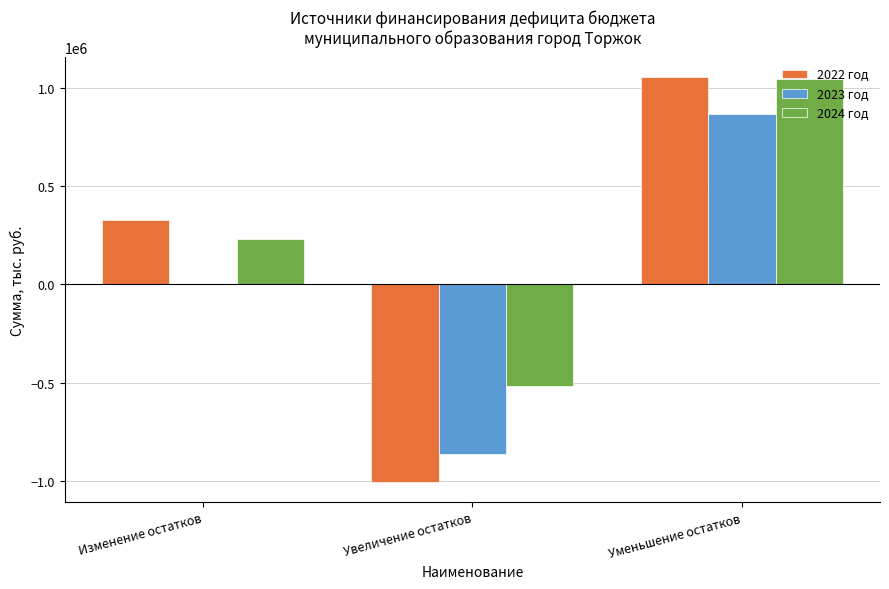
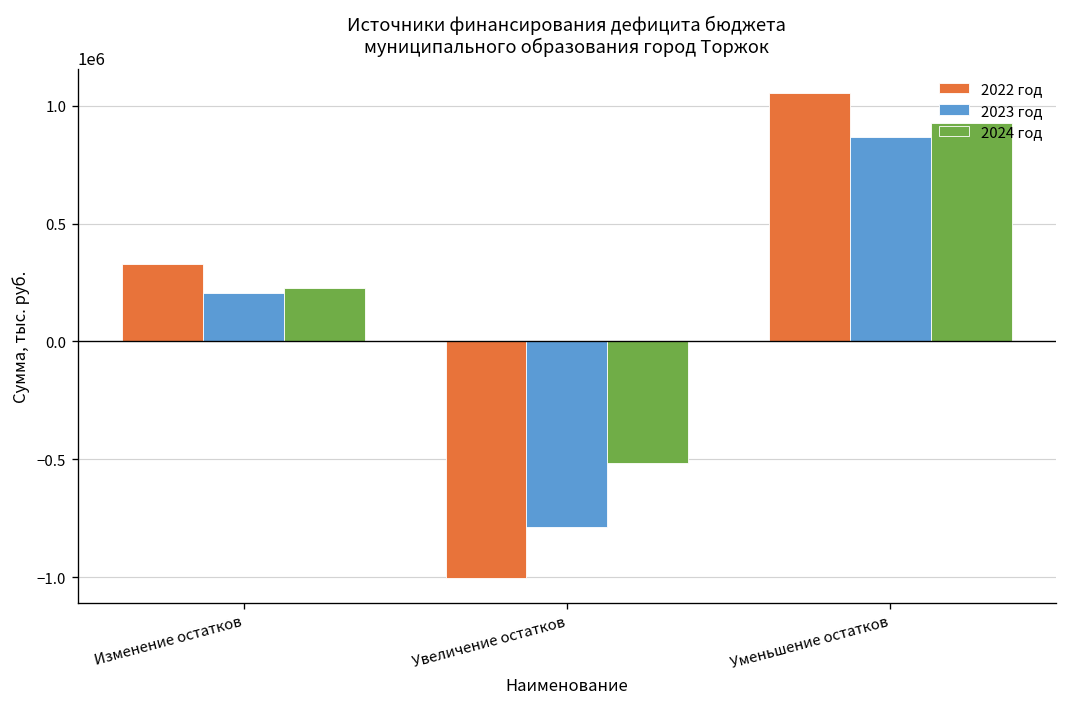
2023 год, Изменение остатков: 0 -> 210000
2023 год, Увеличение остатков: -870000 -> -790000
2024 год, Уменьшение остатков: 1050000 -> 930000
